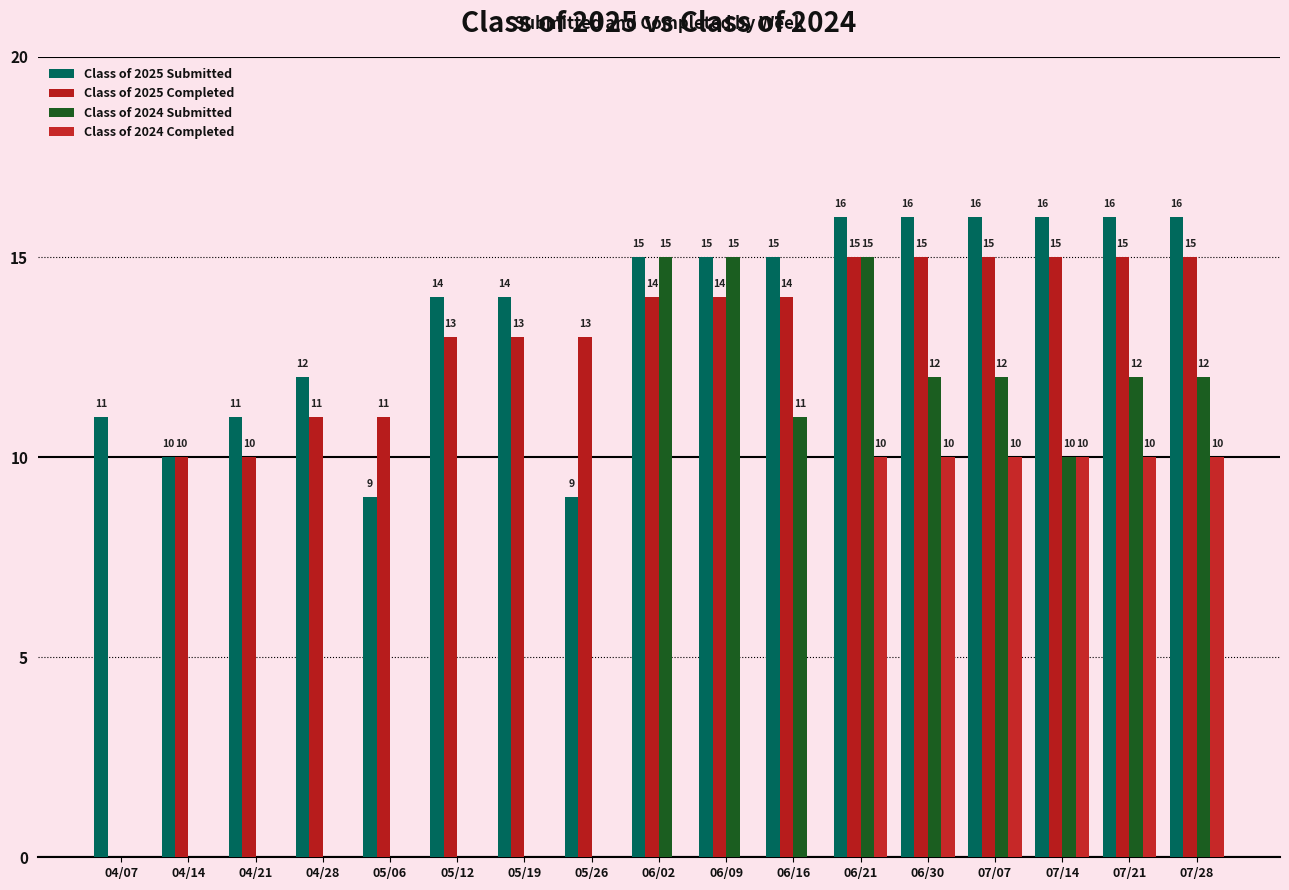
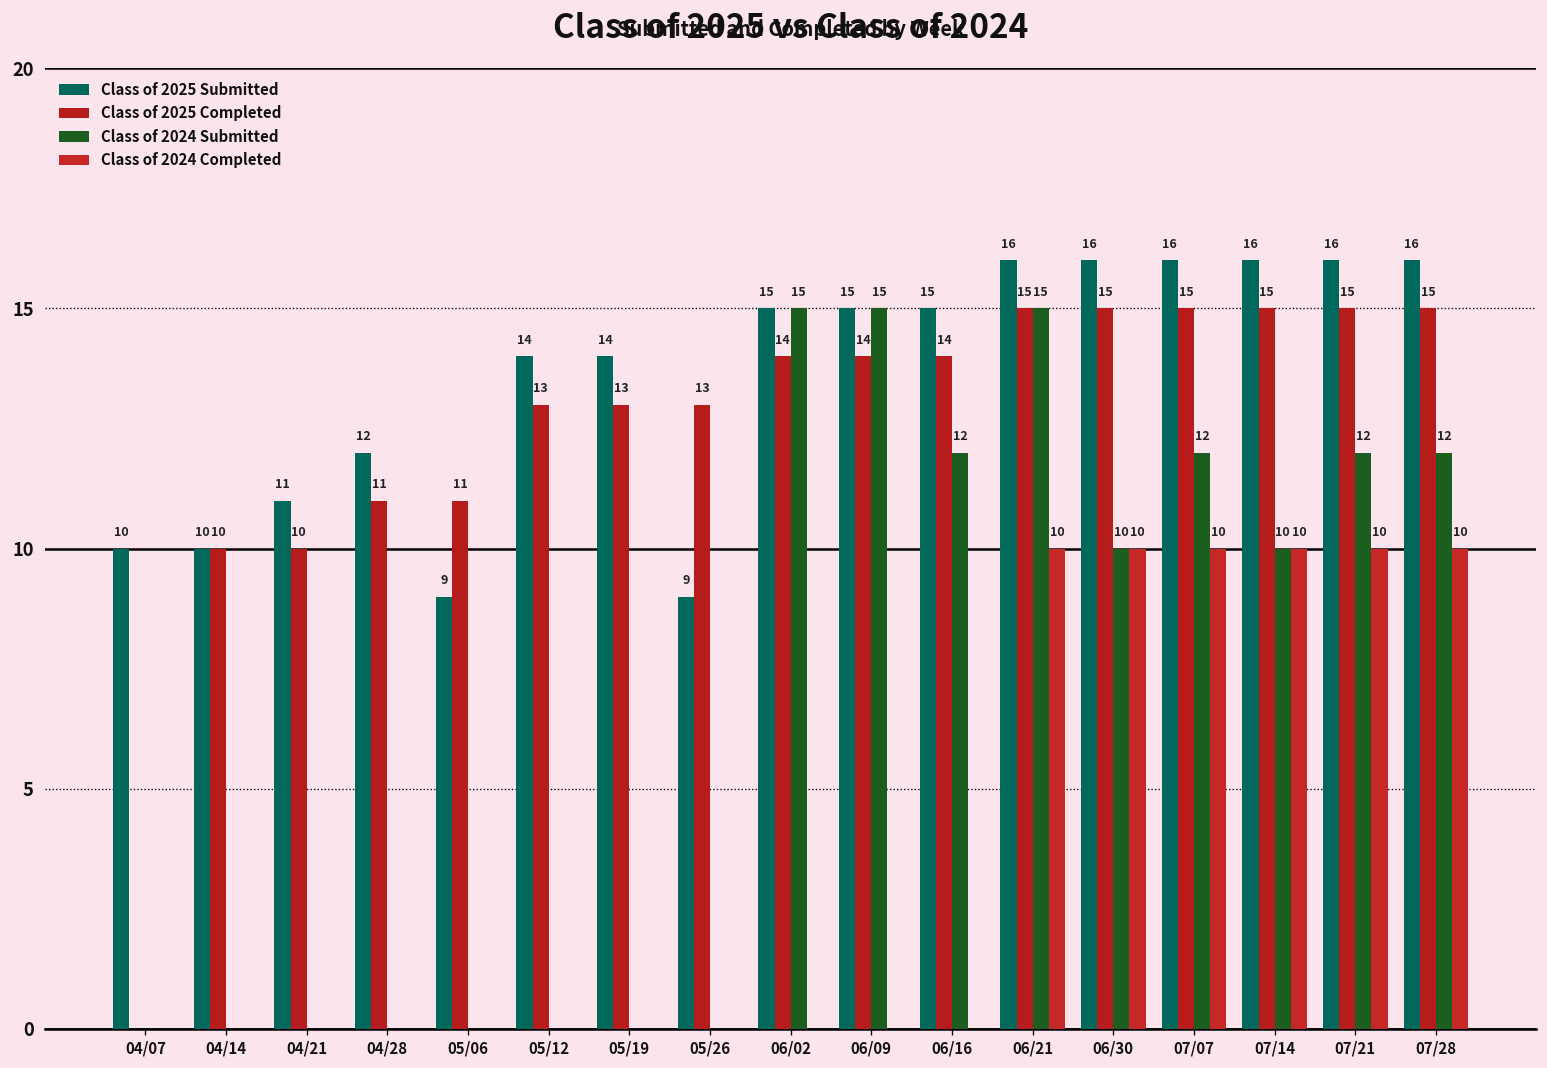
Class of 2025 Submitted, 04/07: 11 -> 10
Class of 2024 Submitted, 06/16: 11 -> 12
Class of 2024 Submitted, 06/30: 12 -> 10
